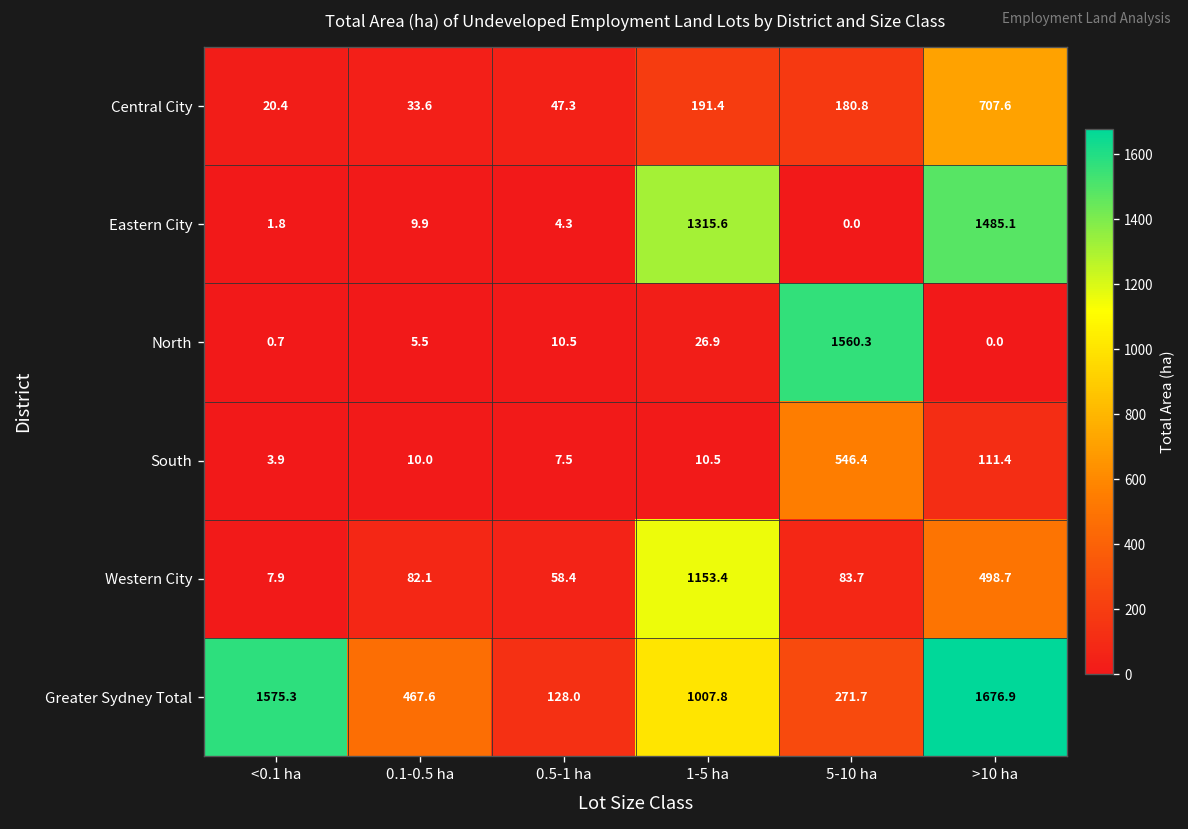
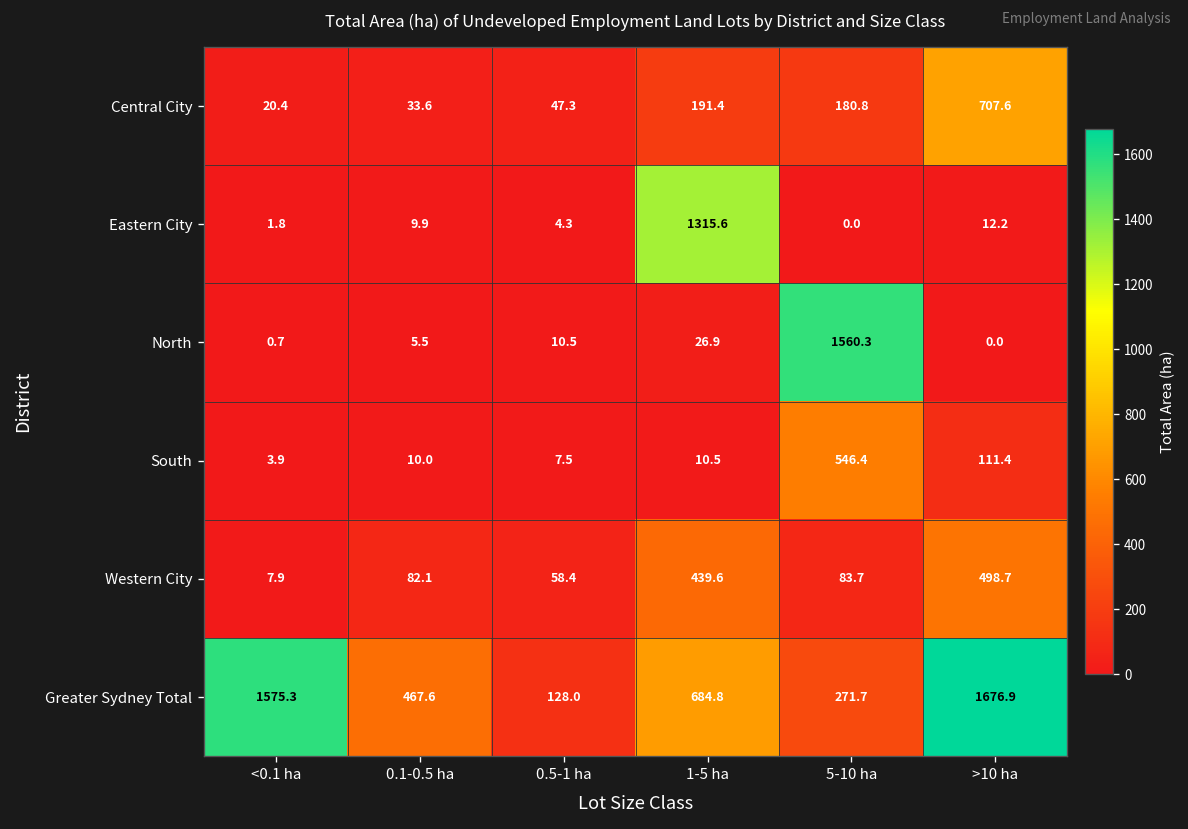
Eastern City, >10 ha: 1485.1 -> 12.2
Western City, 1-5 ha: 1153.4 -> 439.6
Greater Sydney Total, 1-5 ha: 1007.8 -> 684.8
